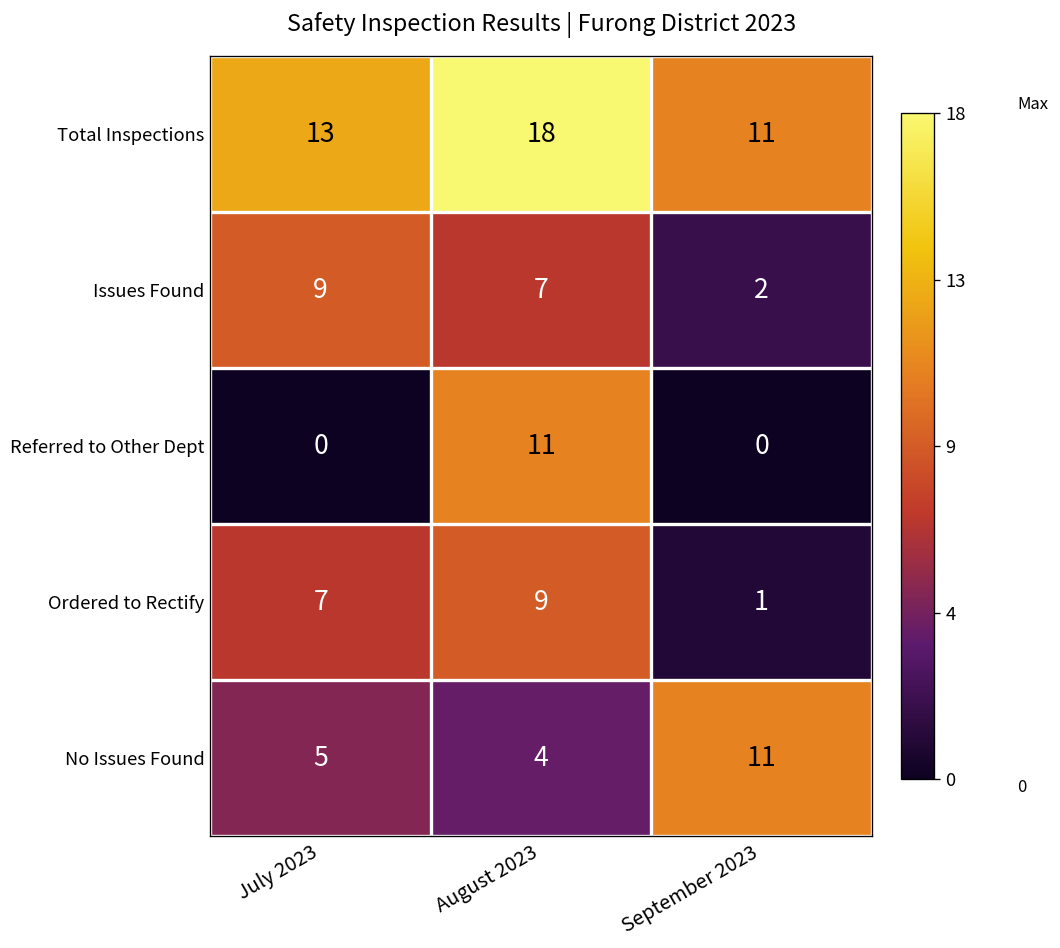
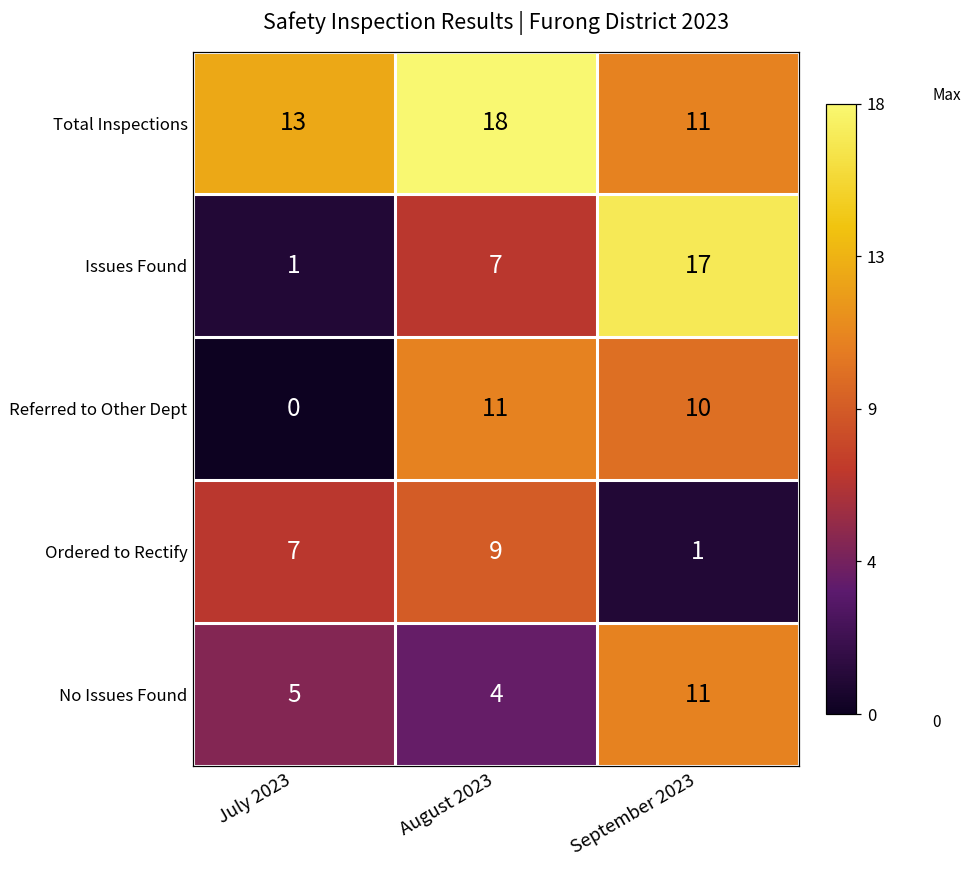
Issues Found, July 2023: 9 -> 1
Issues Found, September 2023: 2 -> 17
Referred to Other Dept, September 2023: 0 -> 10
